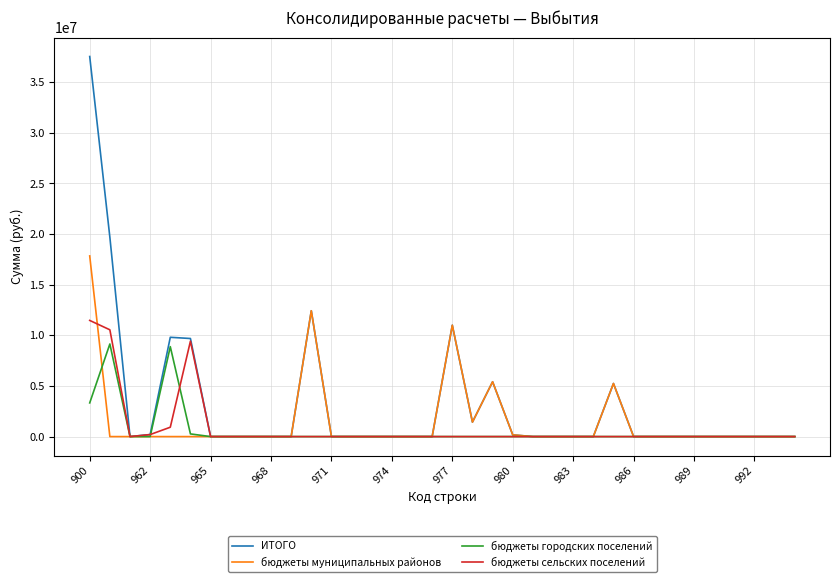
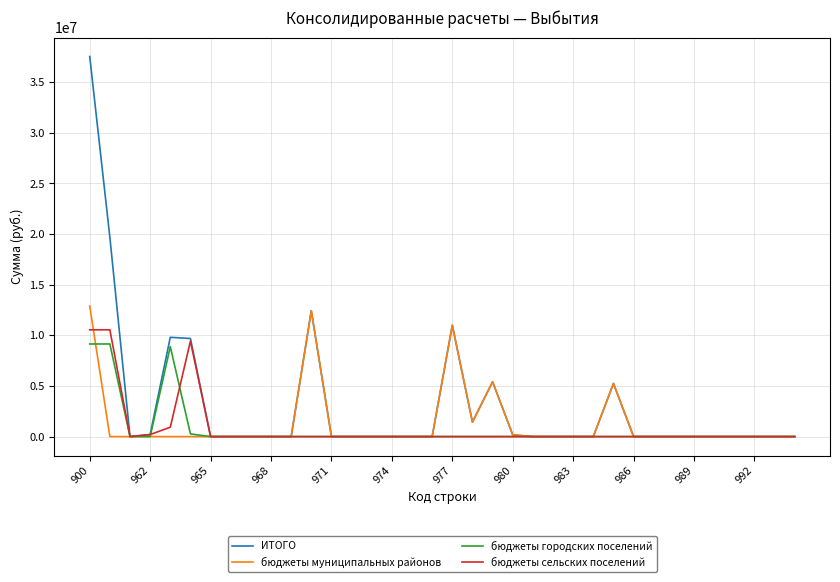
бюджеты муниципальных районов, 900: 17800000 -> 12900000
бюджеты городских поселений, 900: 3300000 -> 9100000
бюджеты сельских поселений, 900: 11500000 -> 10500000
